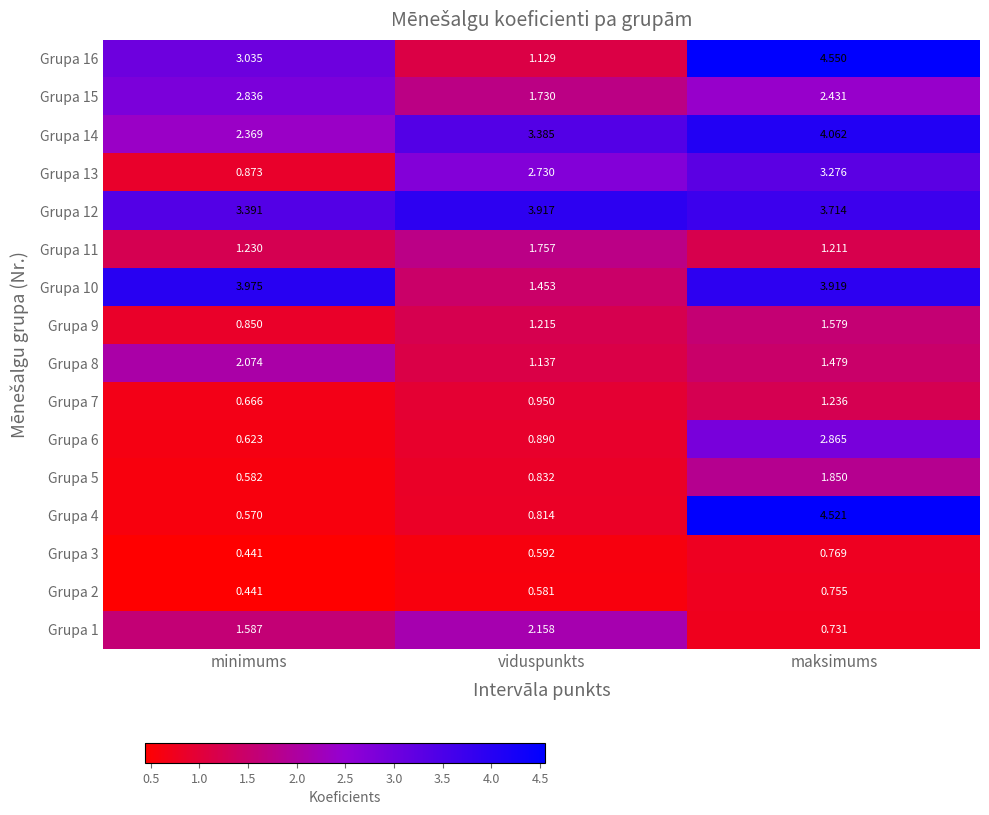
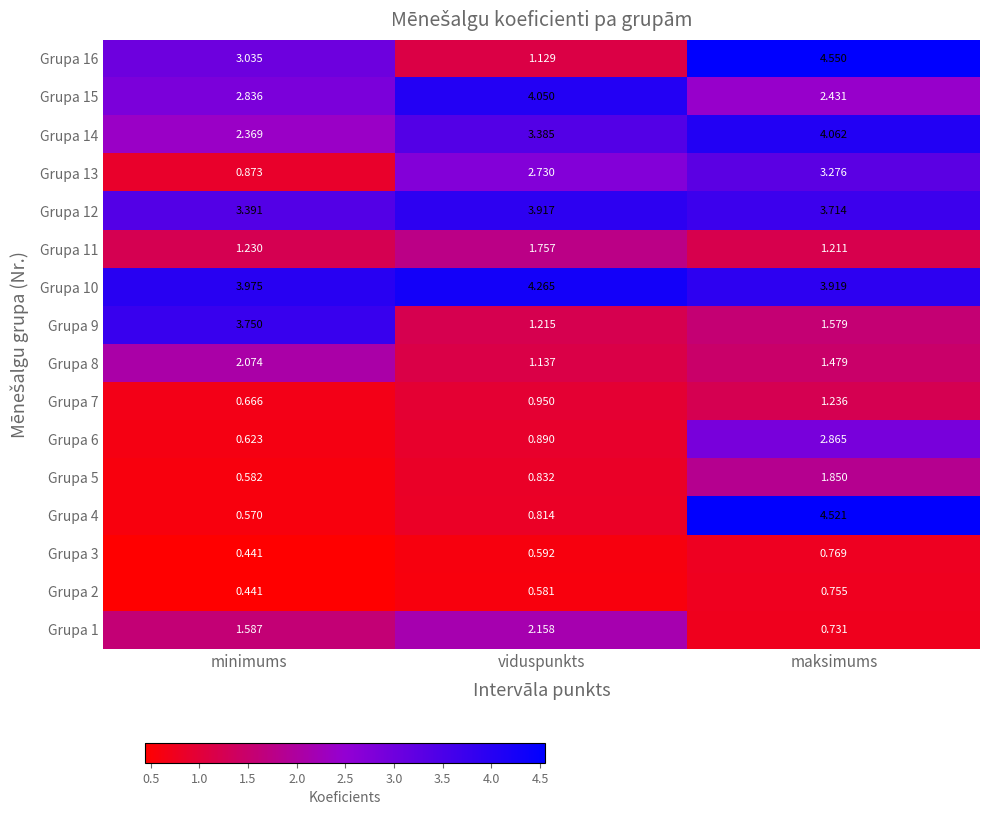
Grupa 15, viduspunkts: 1.730 -> 4.050
Grupa 10, viduspunkts: 1.453 -> 4.265
Grupa 9, minimums: 0.850 -> 3.750
